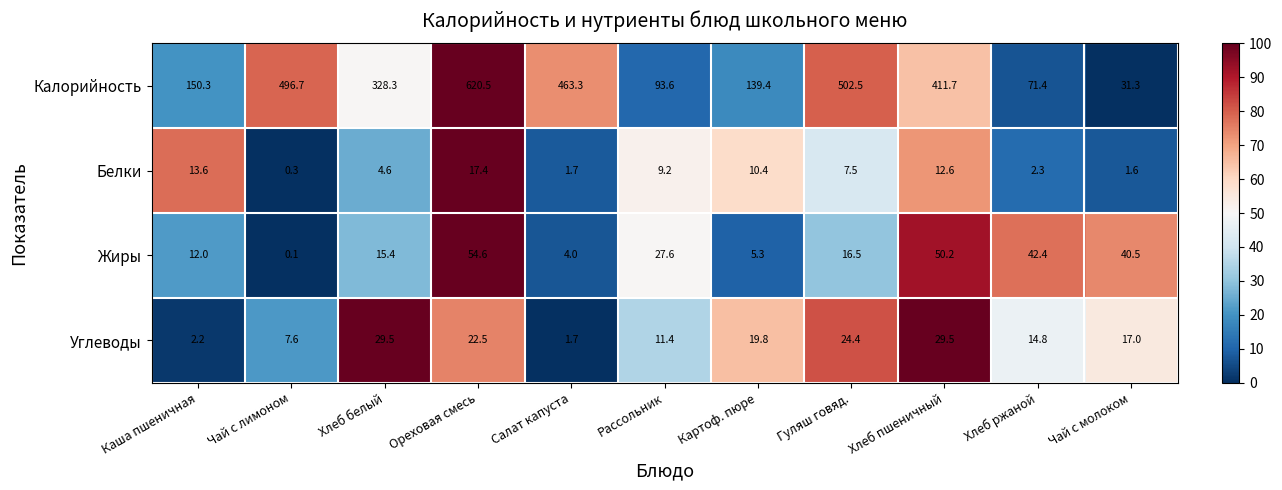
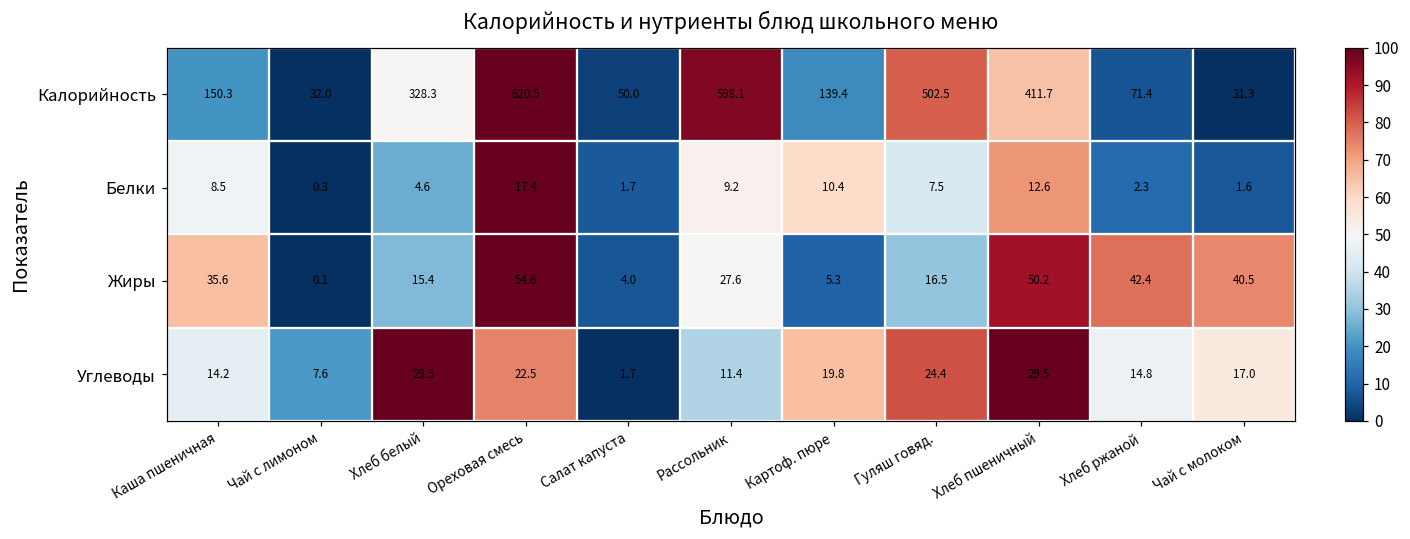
Калорийность, Чай с лимоном: 496.7 -> 32.0
Калорийность, Салат капуста: 463.3 -> 50.0
Калорийность, Рассольник: 93.6 -> 598.1
Белки, Каша пшеничная: 13.6 -> 8.5
Жиры, Каша пшеничная: 12.0 -> 35.6
Углеводы, Каша пшеничная: 2.2 -> 14.2
